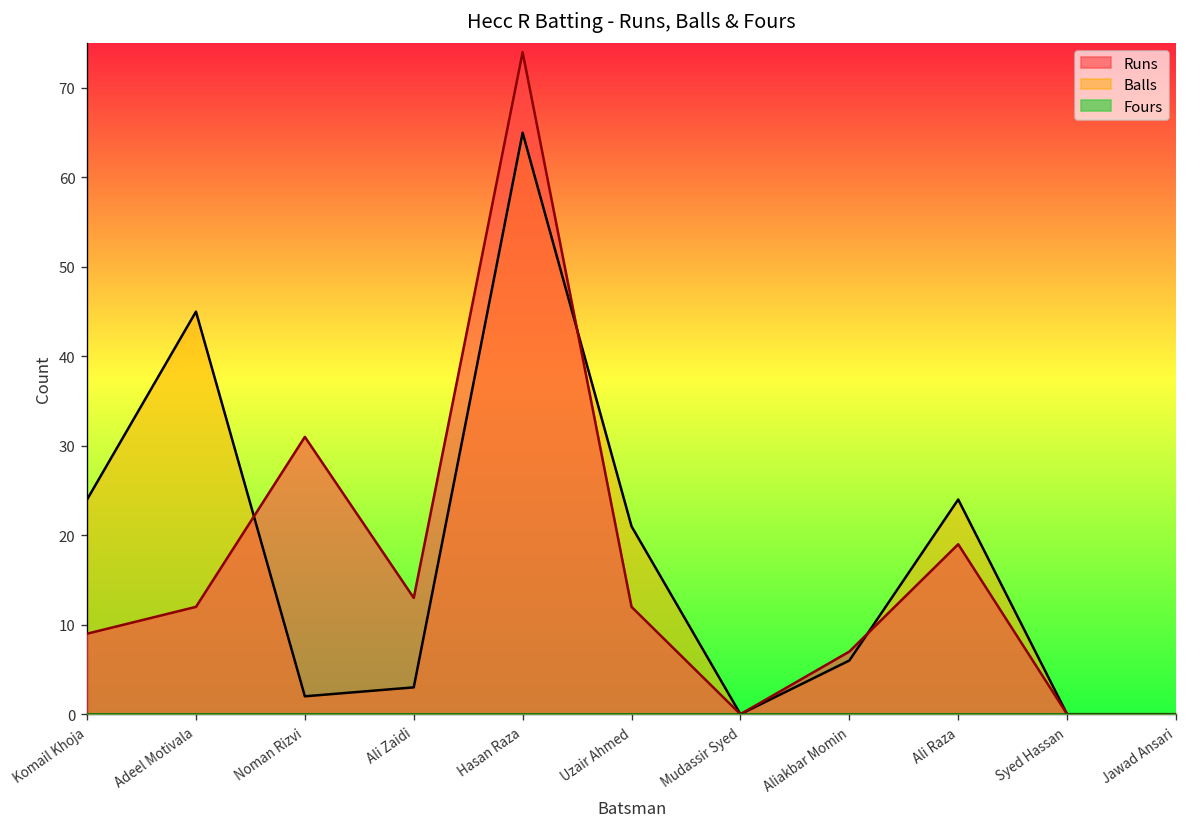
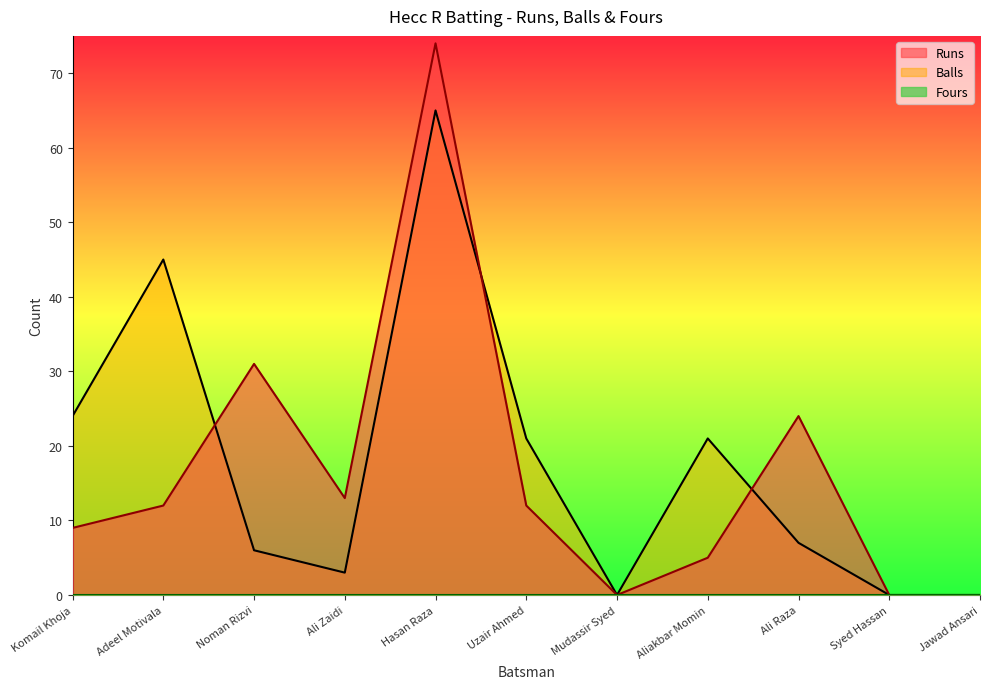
Balls, Noman Rizvi: 2 -> 6
Balls, Aliakbar Momin: 6 -> 21
Runs, Aliakbar Momin: 7 -> 5
Balls, Ali Raza: 24 -> 7
Runs, Ali Raza: 19 -> 24
